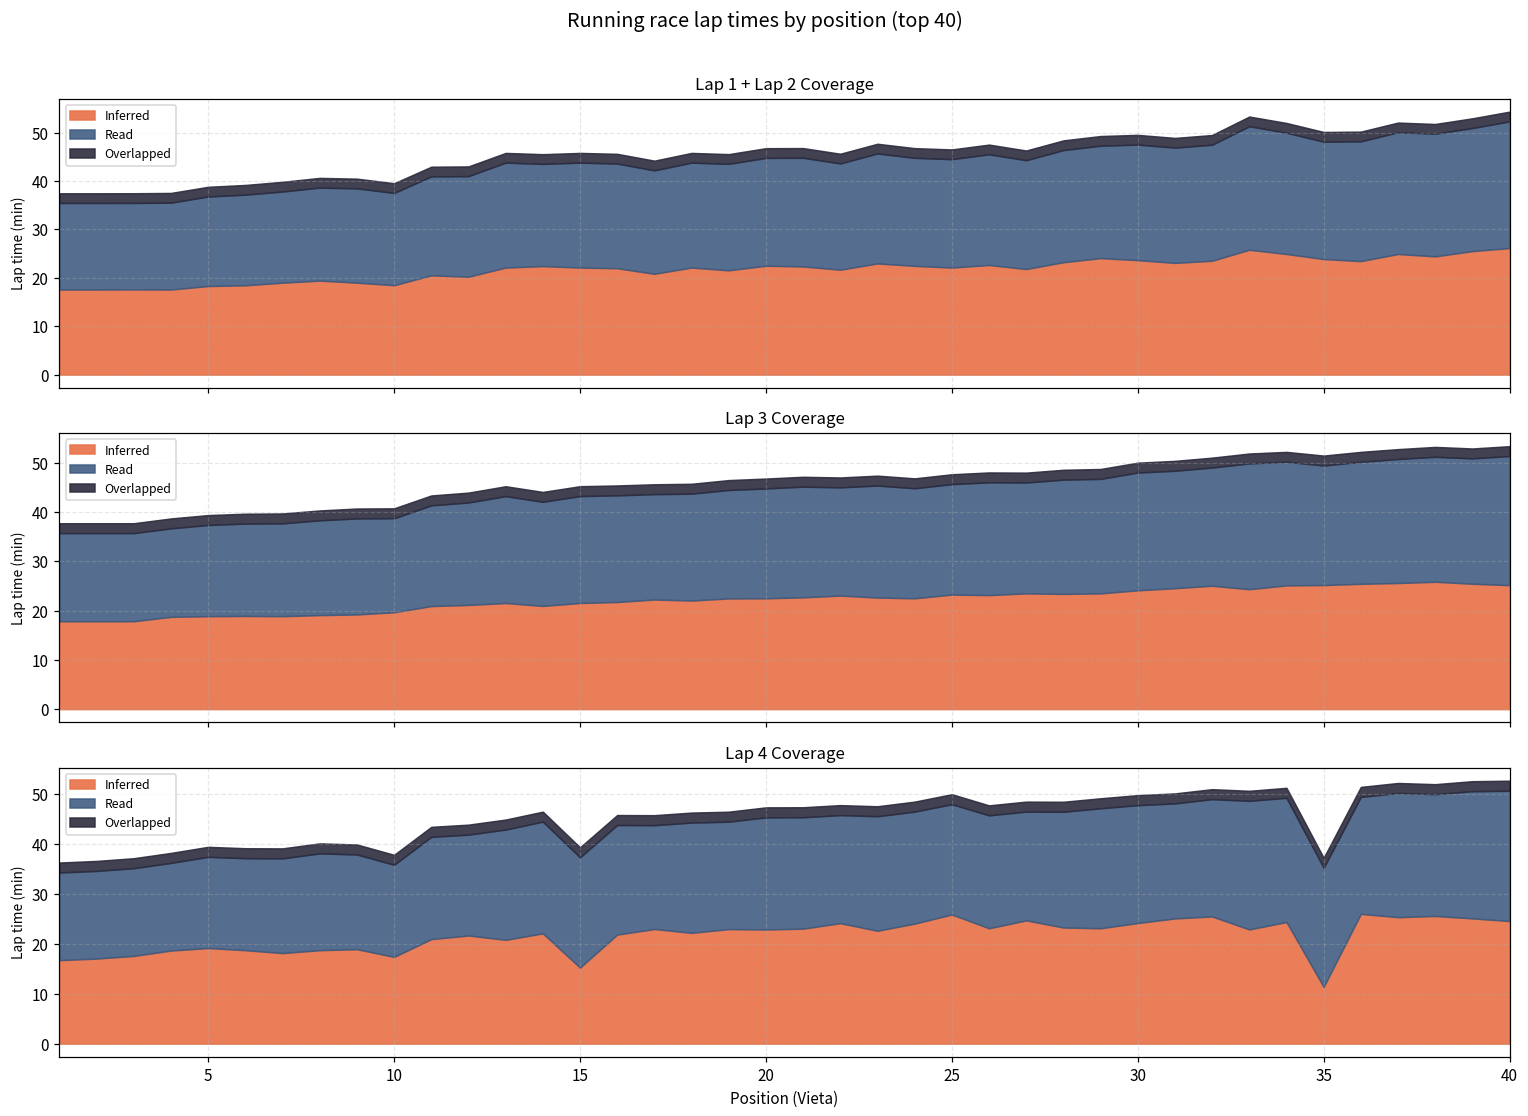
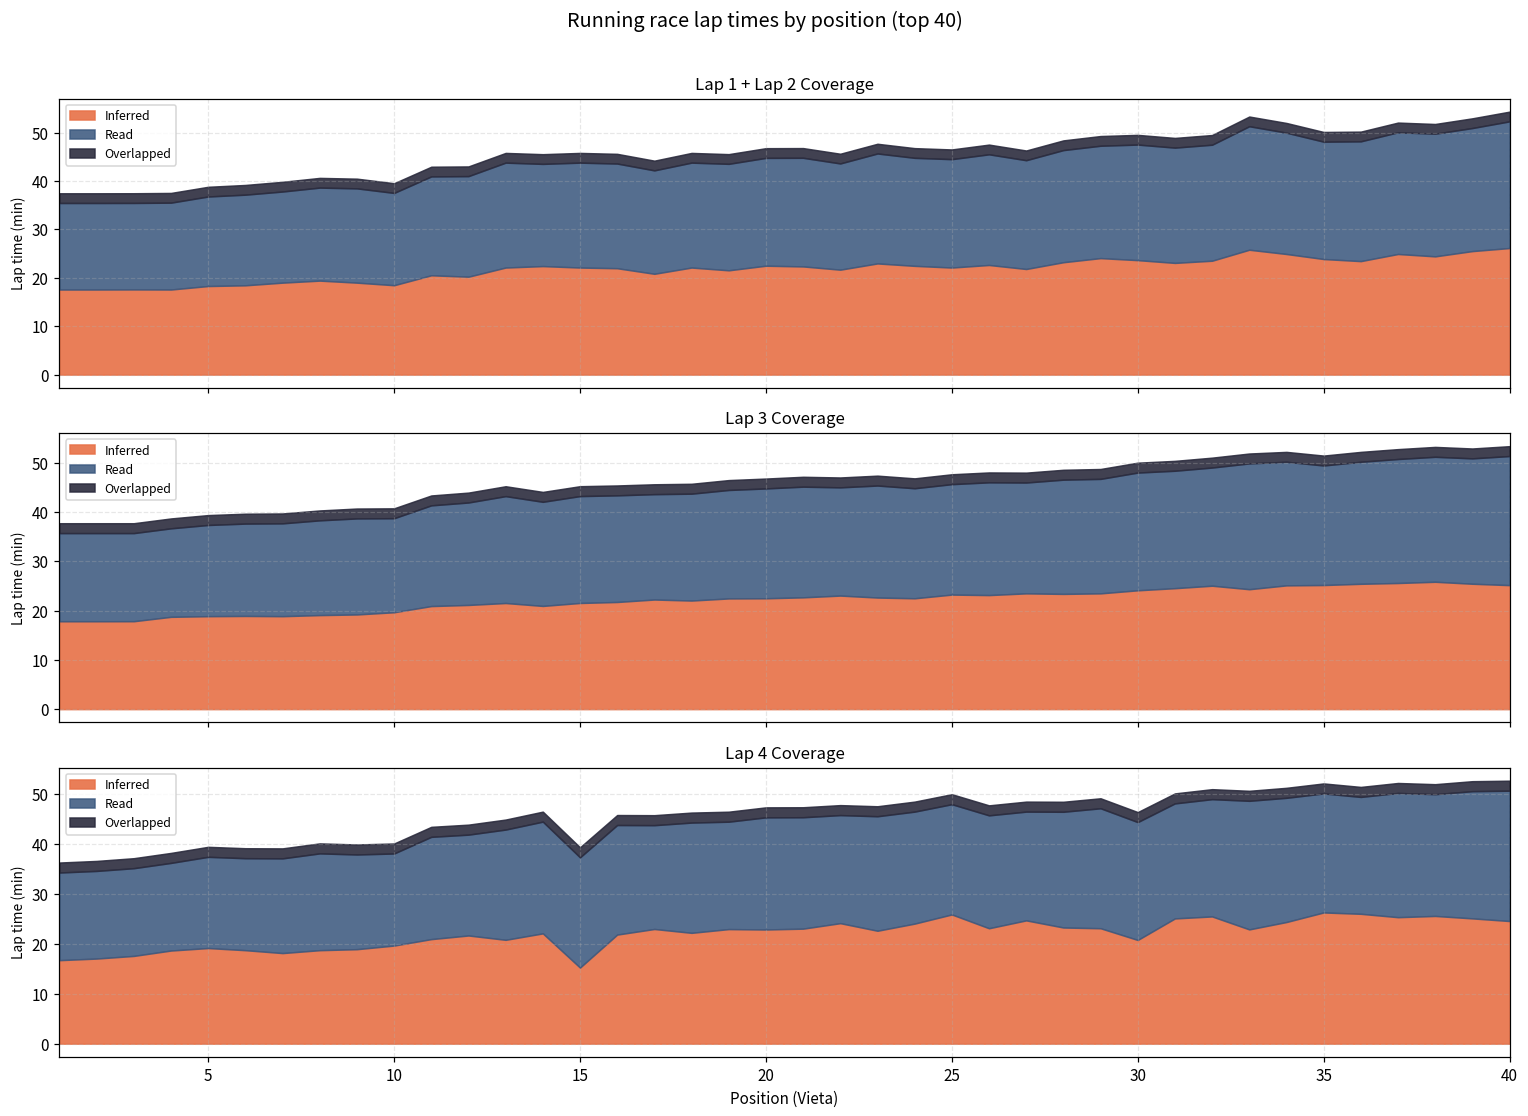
Lap 4 Coverage, Inferred, 10: 17 -> 20
Lap 4 Coverage, Inferred, 30: 24 -> 21
Lap 4 Coverage, Inferred, 35: 11 -> 26
